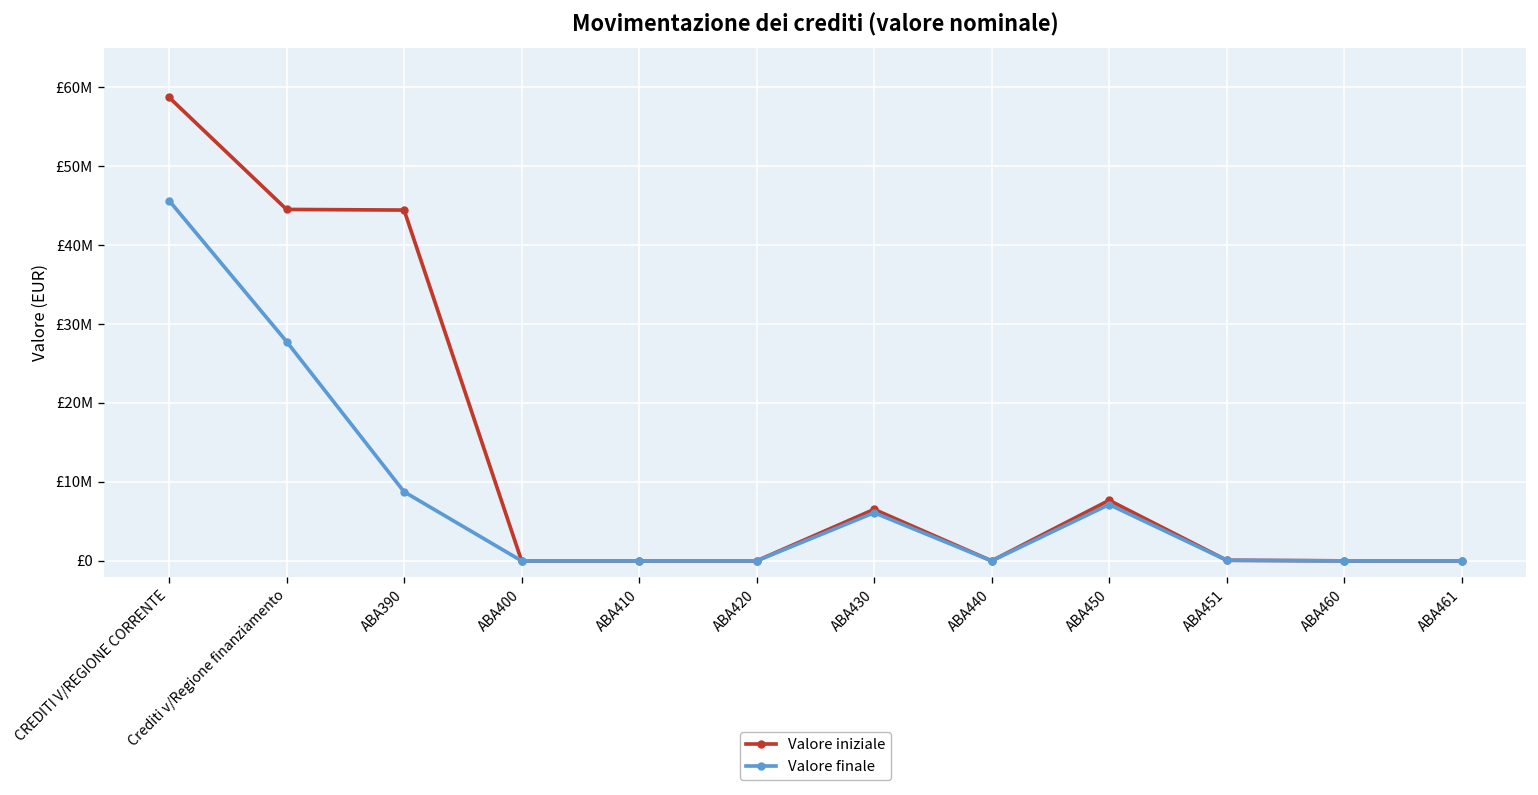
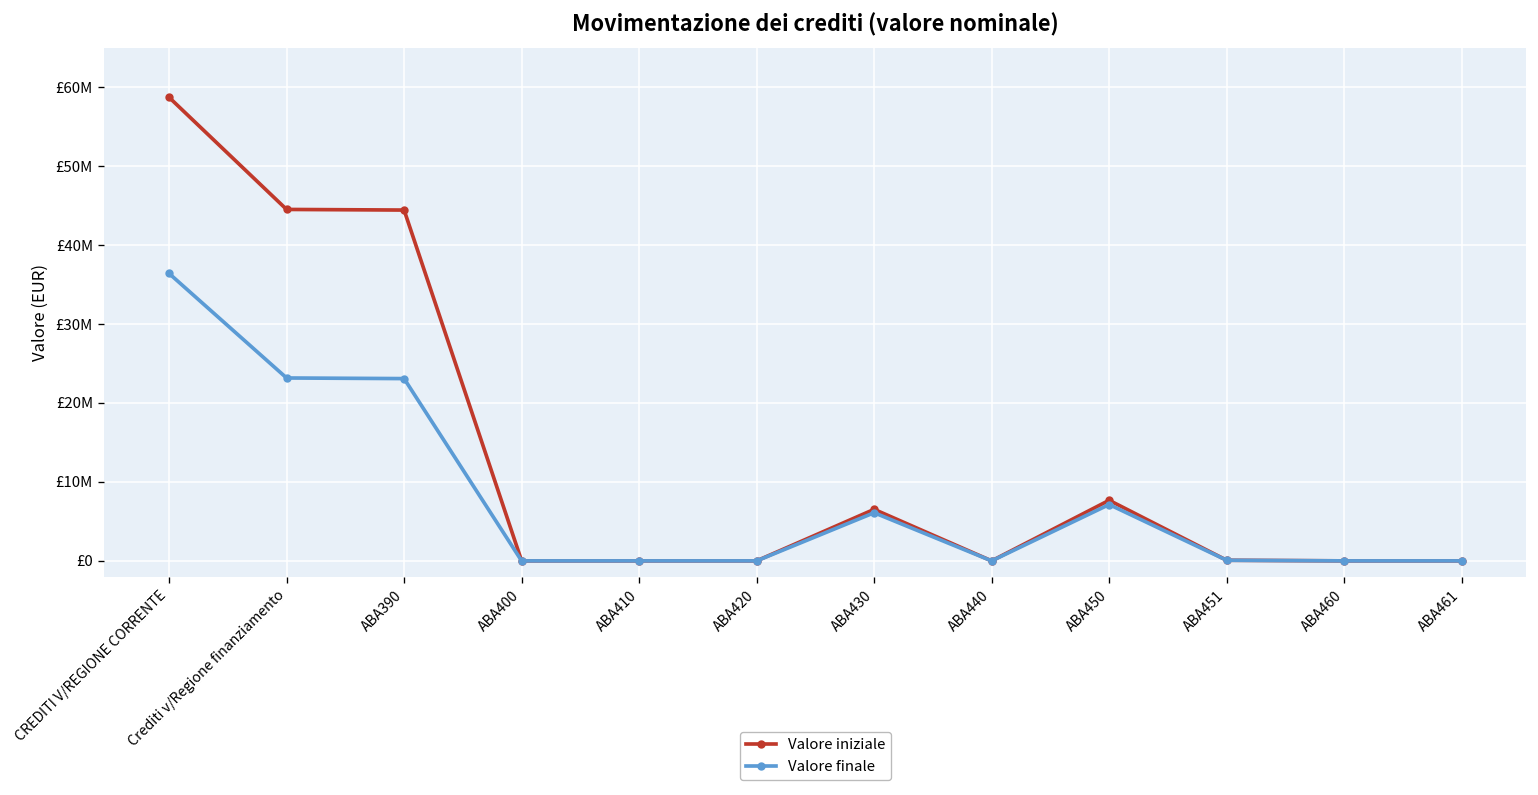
Valore finale, CREDITI V/REGIONE CORRENTE: £46000000 -> £36000000
Valore finale, Crediti v/Regione finanziamento: £28000000 -> £23000000
Valore finale, ABA390: £9000000 -> £23000000
